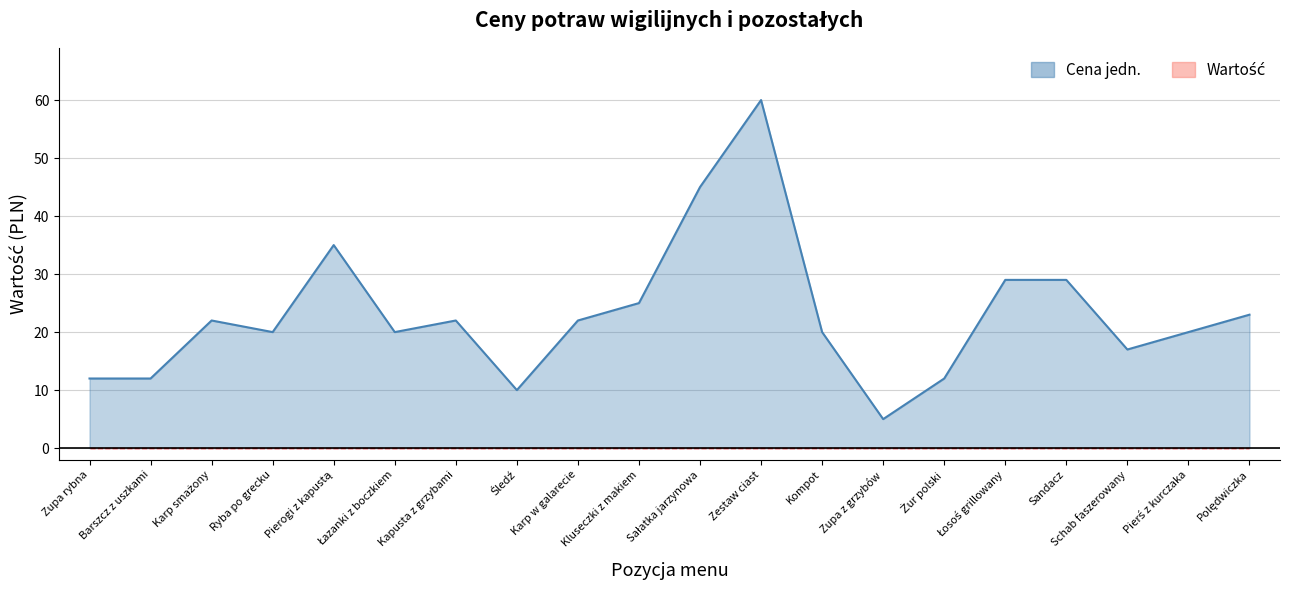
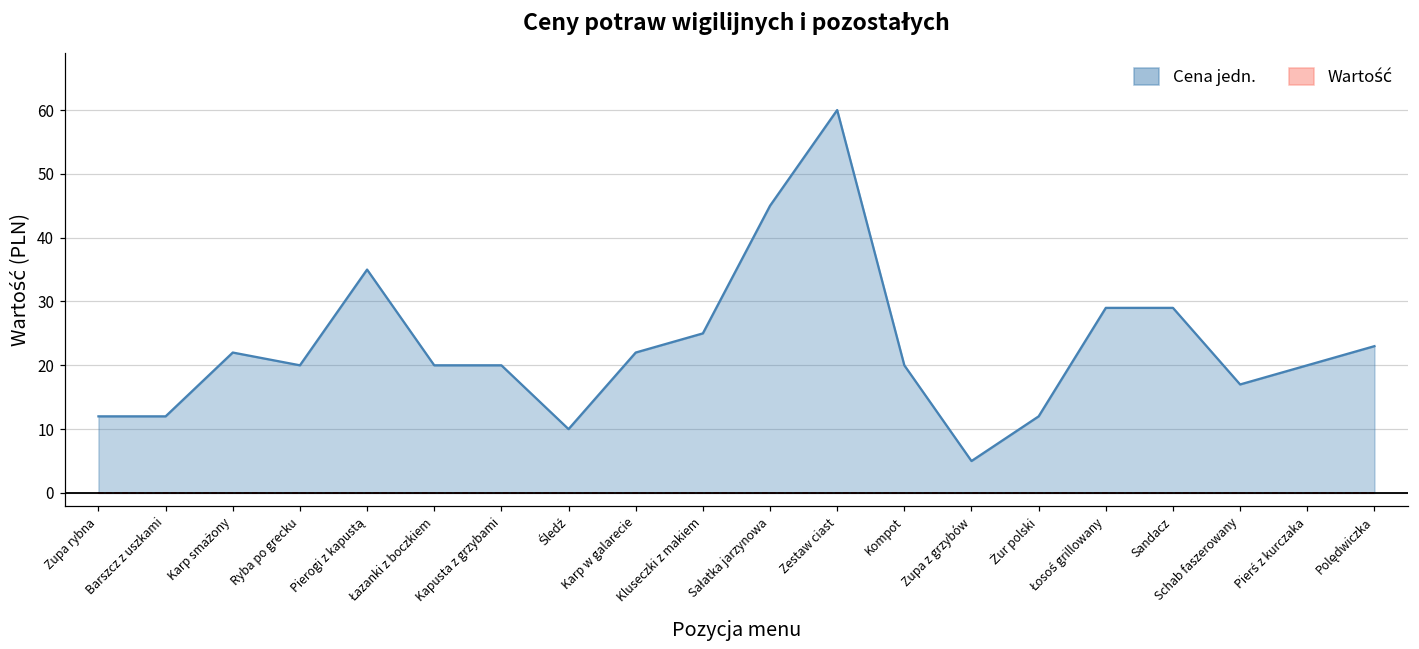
Cena jedn., Kapusta z grzybami: 22 -> 20
